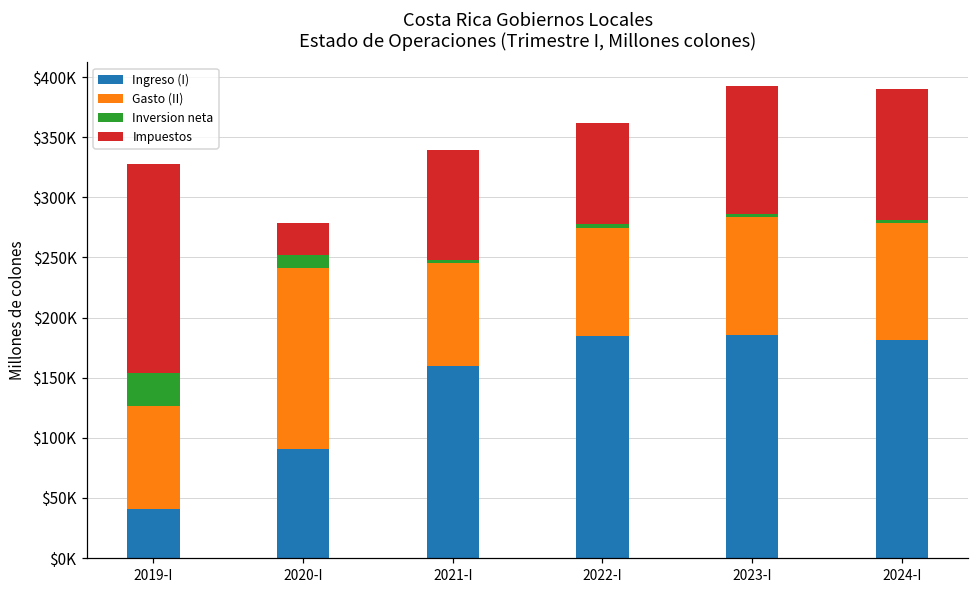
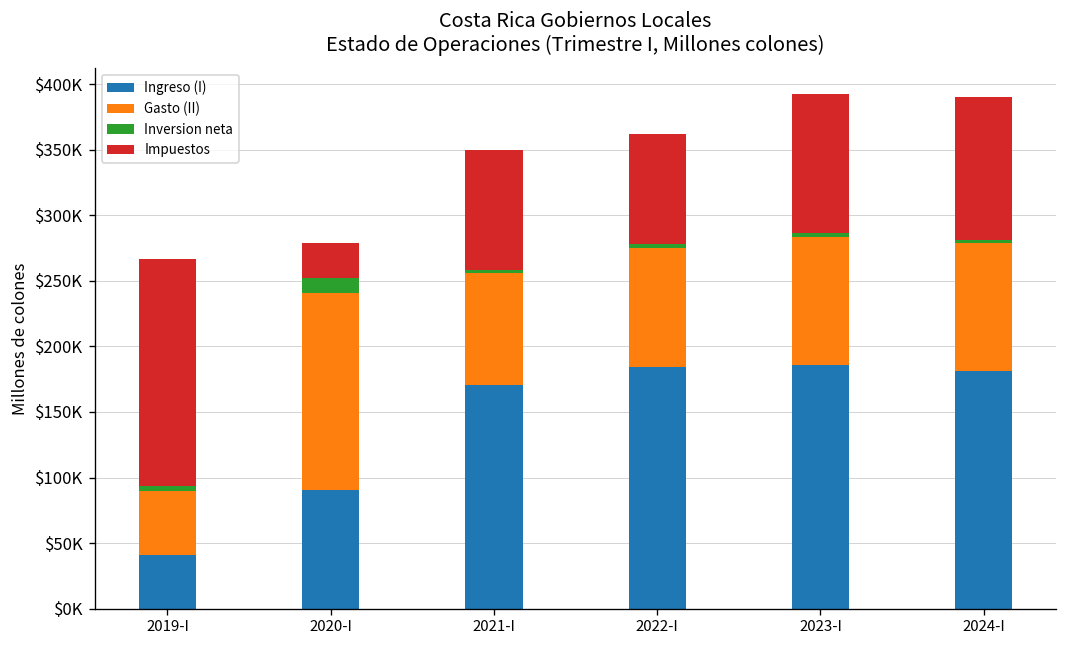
Gasto (II), 2019-I: $86000 -> $49000
Inversion neta, 2019-I: $28000 -> $4000
Ingreso (I), 2021-I: $160000 -> $170000
